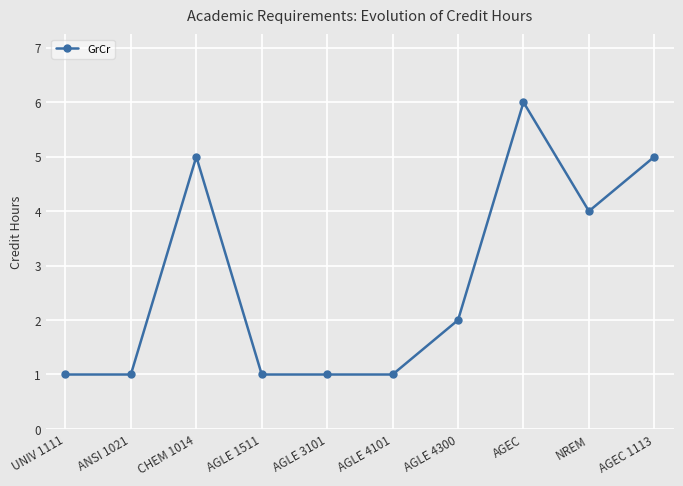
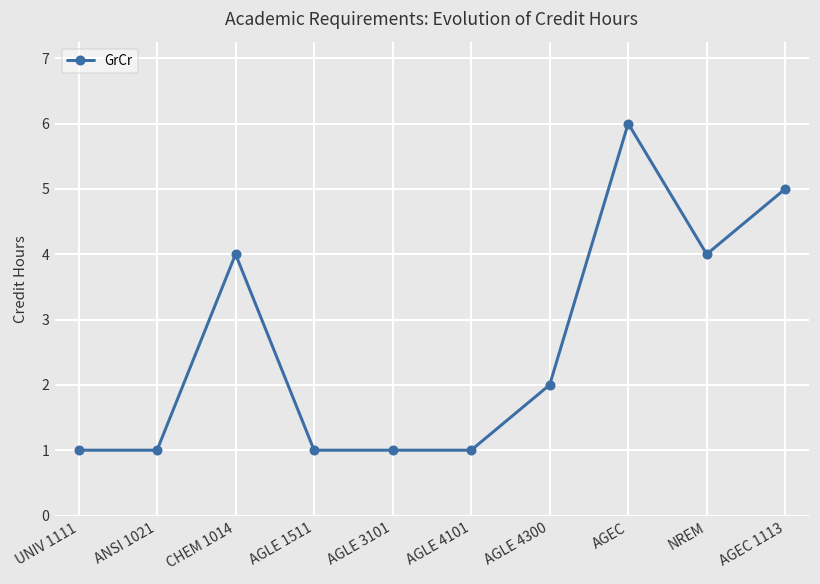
CHEM 1014: 5 -> 4
